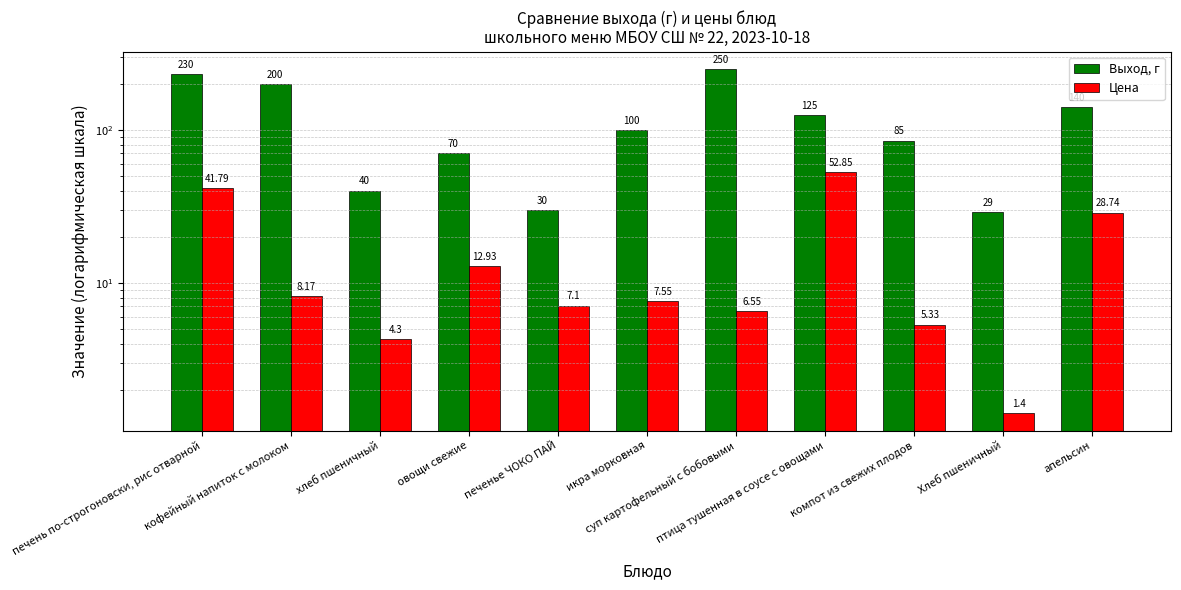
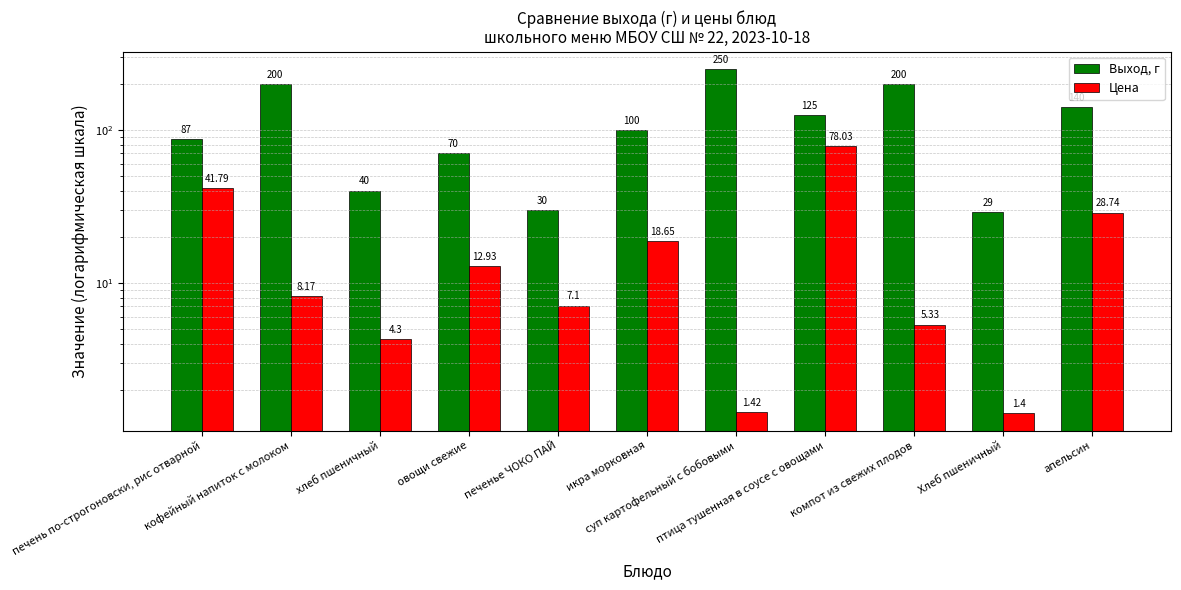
Выход, г, печень по-строгоновски, рис отварной: 230 -> 87
Цена, икра морковная: 7.55 -> 18.65
Цена, суп картофельный с бобовыми: 6.55 -> 1.42
Цена, птица тушенная в соусе с овощами: 52.85 -> 78.03
Выход, г, компот из свежих плодов: 85 -> 200
